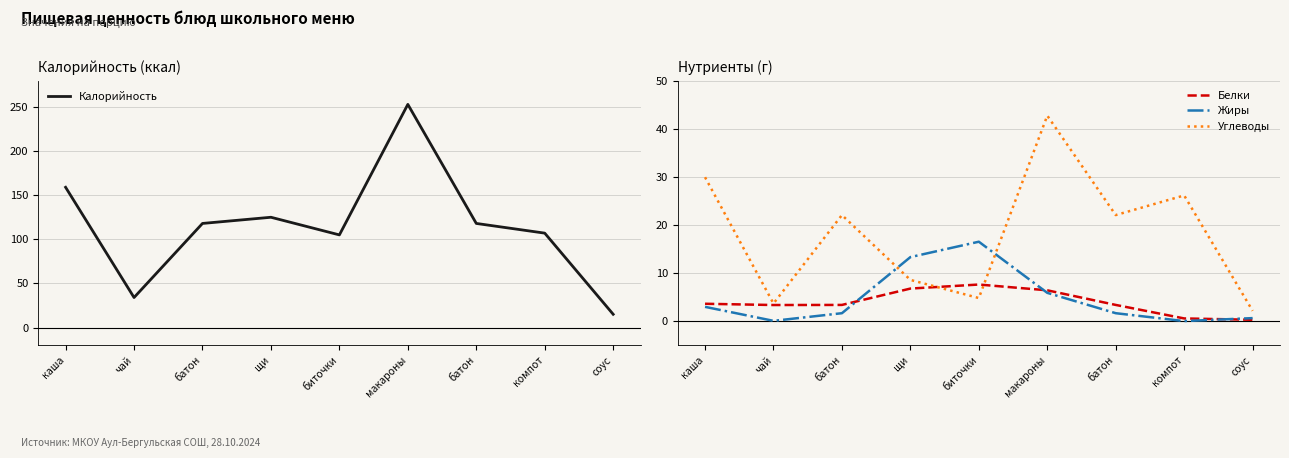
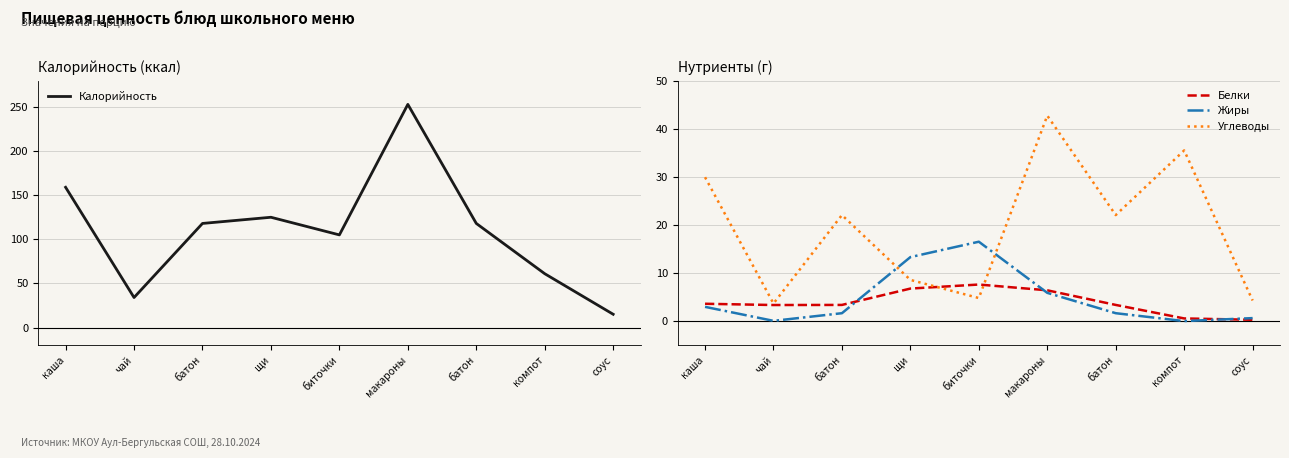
Калорийность (ккал), компот: 110 -> 60
Нутриенты (г), Углеводы, компот: 26 -> 35
Нутриенты (г), Углеводы, соус: 2 -> 4
